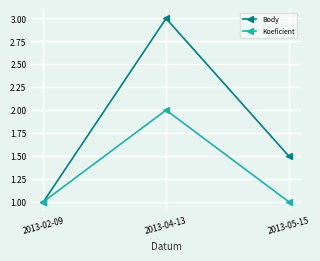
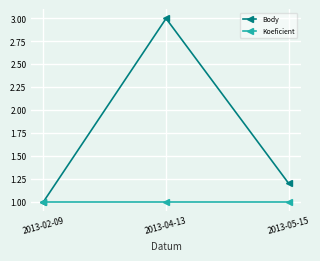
Koeficient, 2013-04-13: 2 -> 1
Body, 2013-05-15: 1.5 -> 1.2
